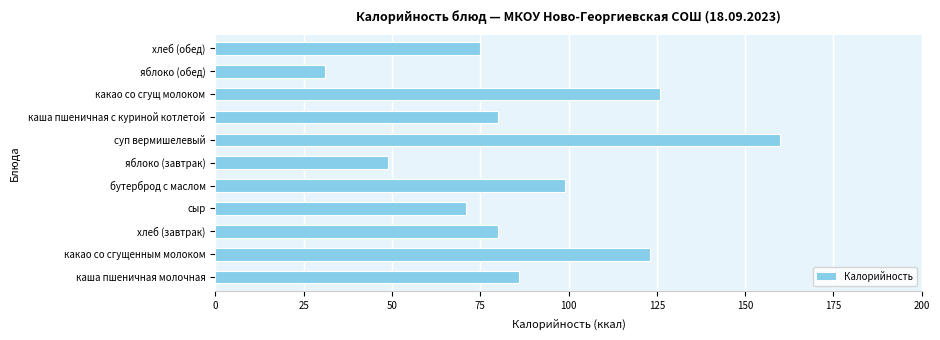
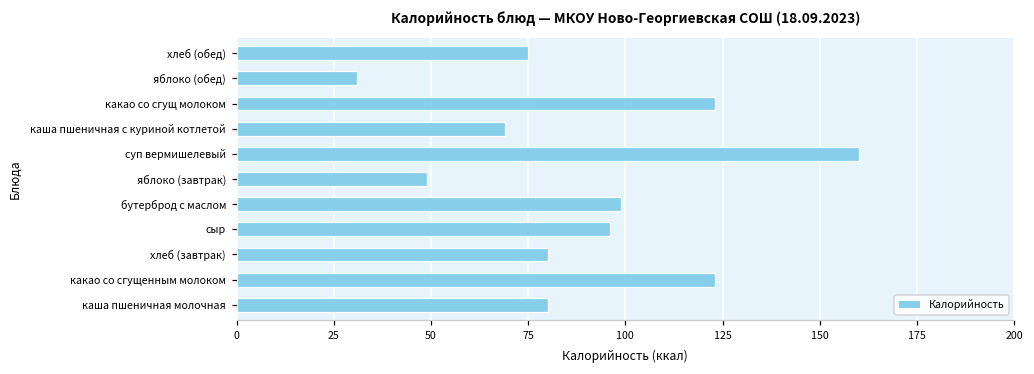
какао со сгущ молоком: 126 -> 123
каша пшеничная с куриной котлетой: 80 -> 69
сыр: 71 -> 96
каша пшеничная молочная: 86 -> 80
